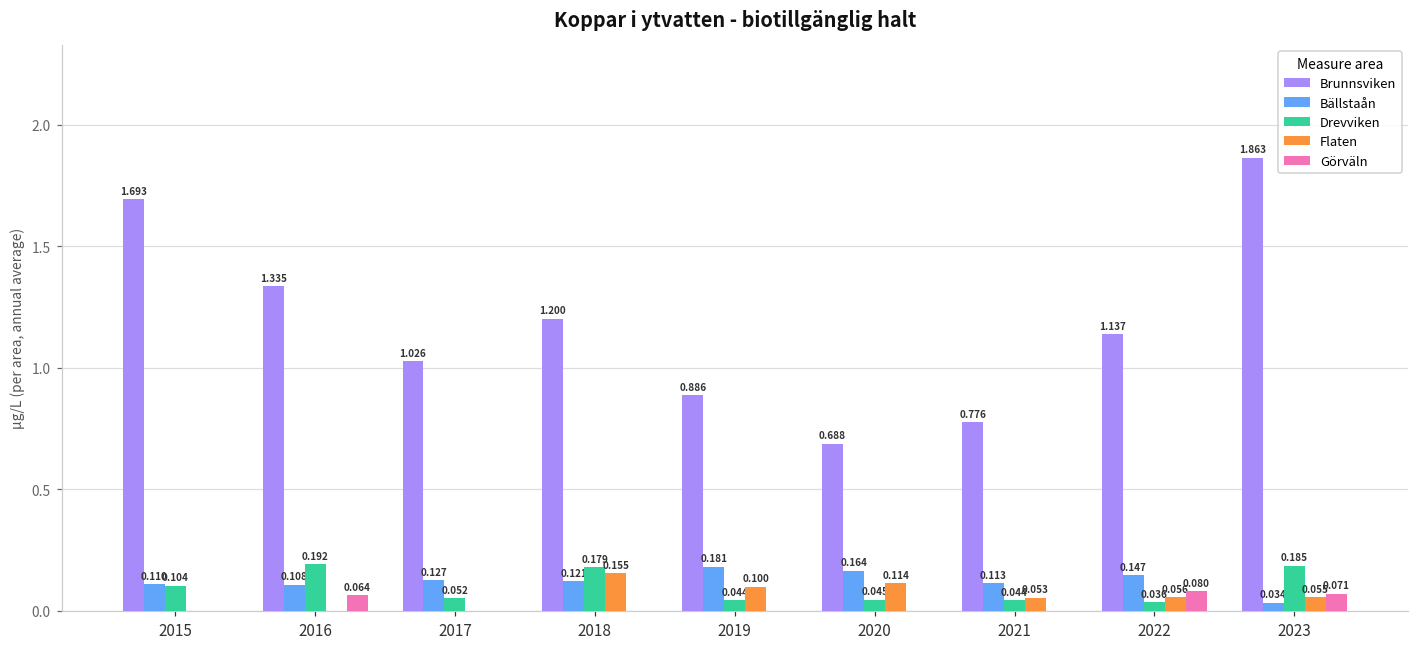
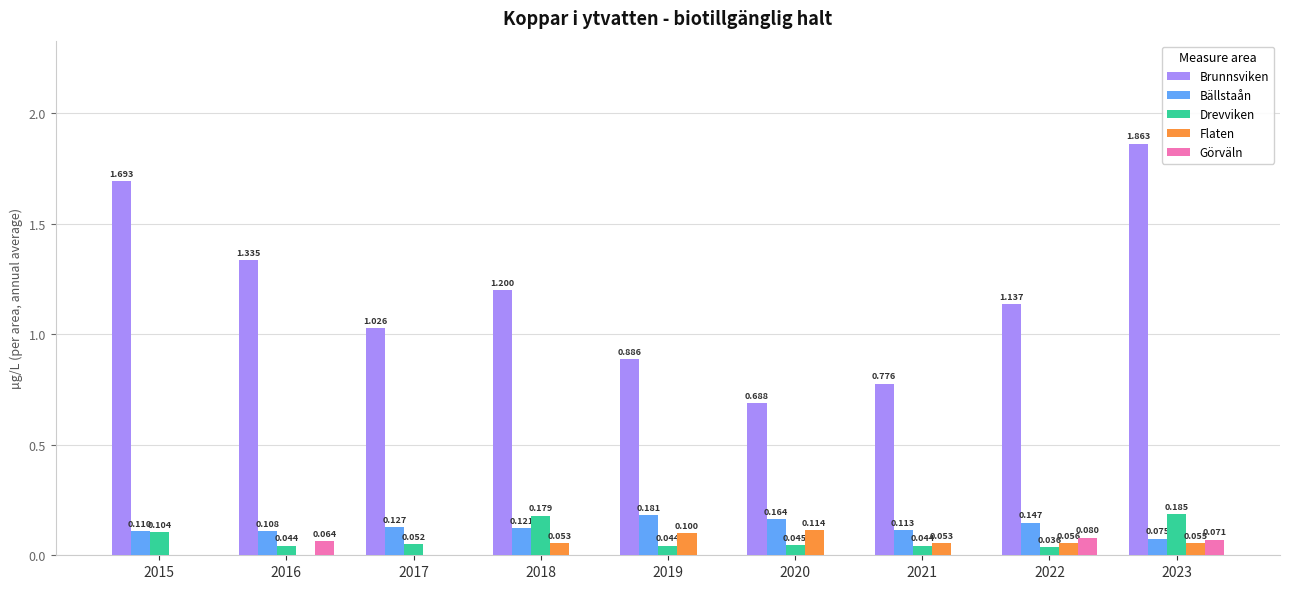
Drevviken, 2016: 0.192 -> 0.044
Flaten, 2018: 0.155 -> 0.053
Bällstaån, 2023: 0.034 -> 0.075
